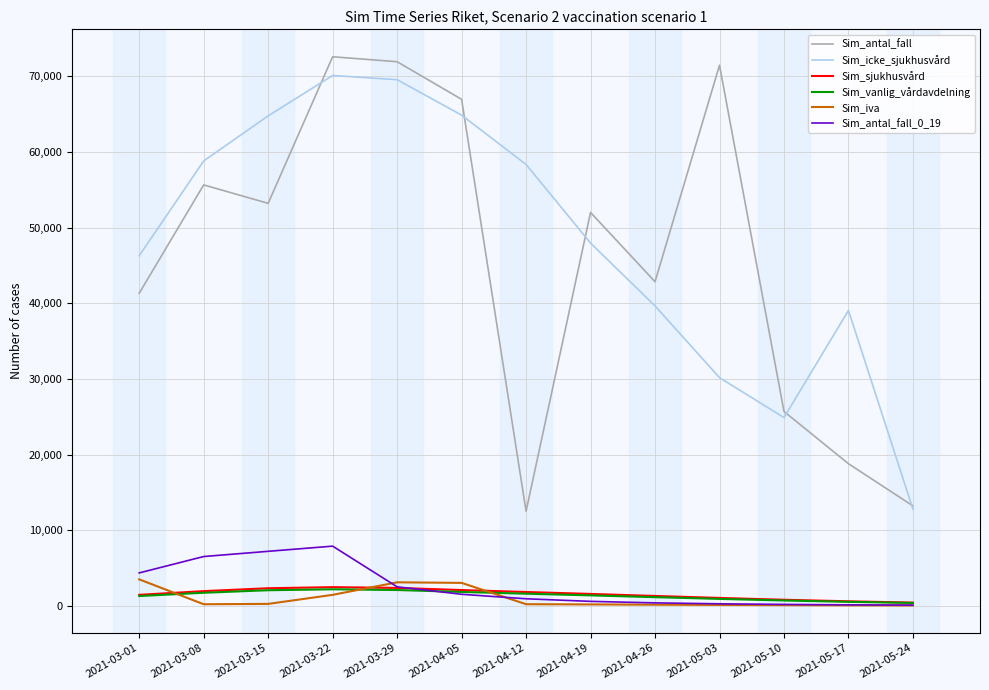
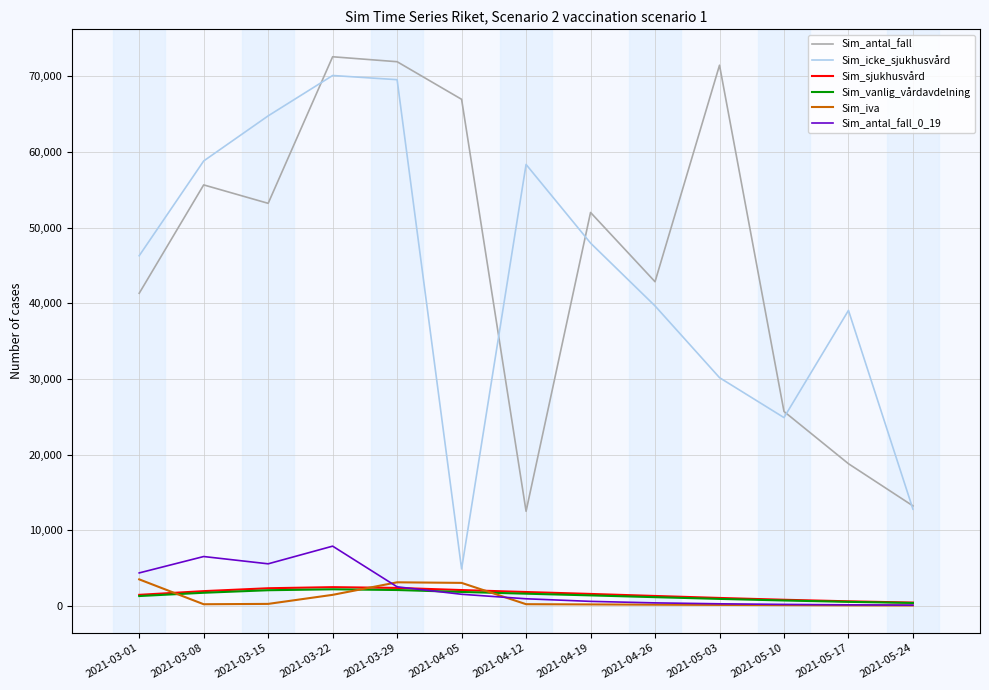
Sim_antal_fall_0_19, 2021-03-15: 7,000 -> 6,000
Sim_icke_sjukhusvård, 2021-04-05: 65,000 -> 5,000
